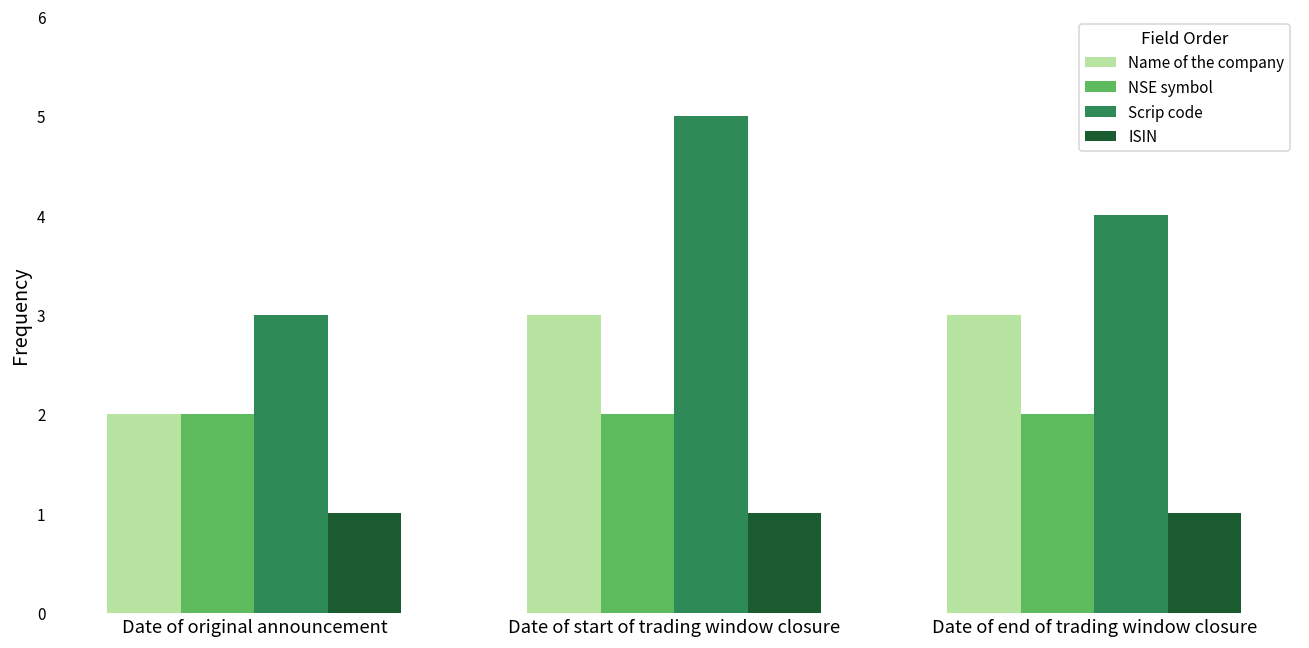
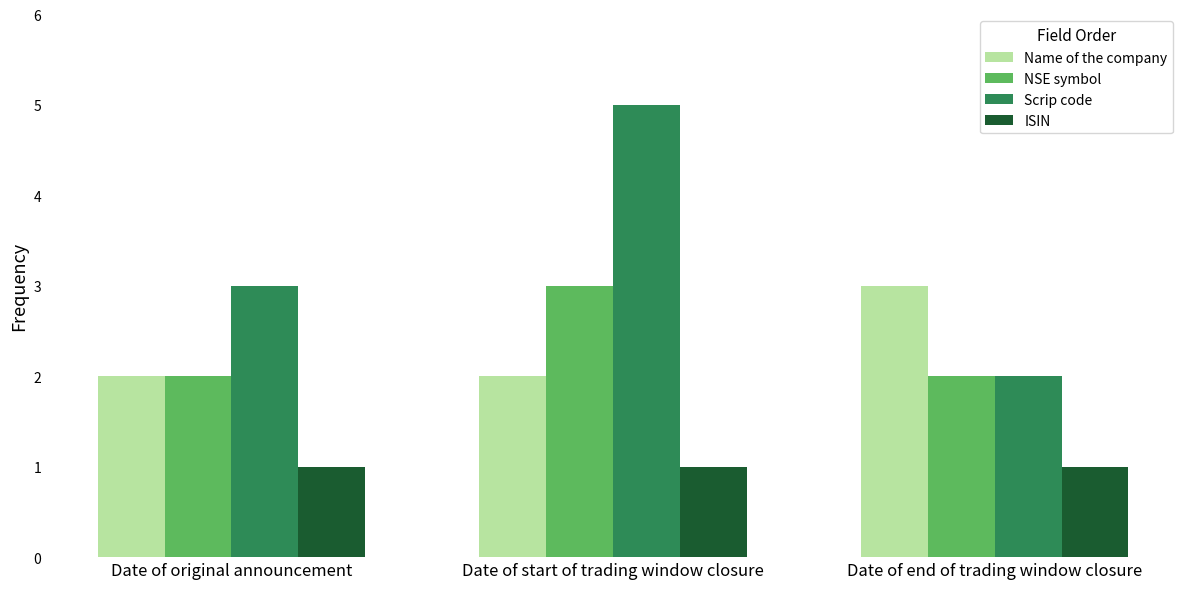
Name of the company, Date of start of trading window closure: 3 -> 2
NSE symbol, Date of start of trading window closure: 2 -> 3
Scrip code, Date of end of trading window closure: 4 -> 2
